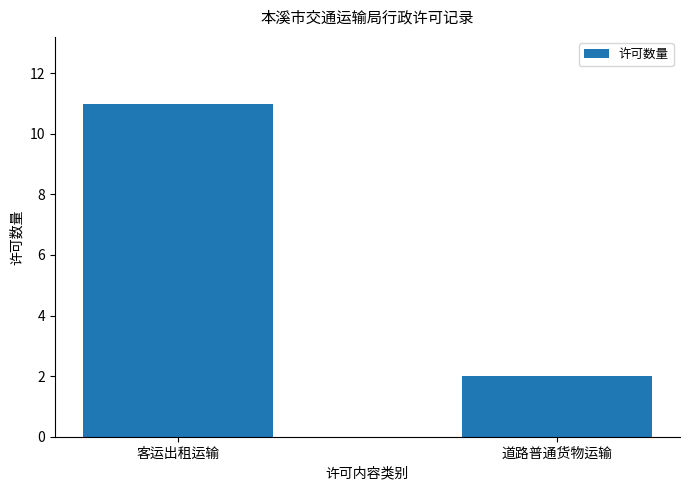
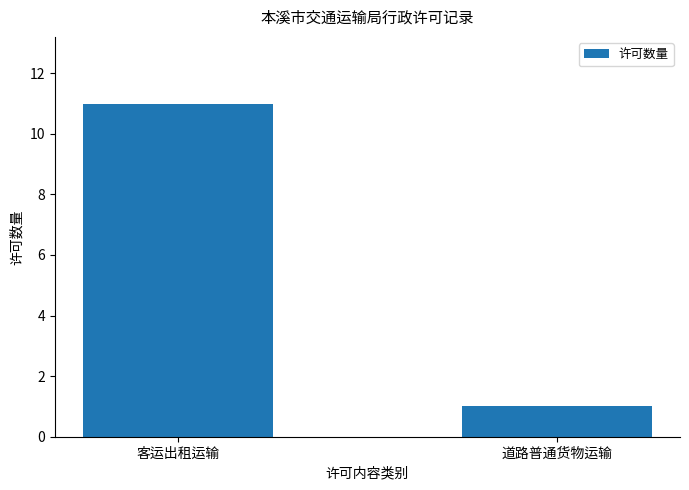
道路普通货物运输: 2 -> 1
